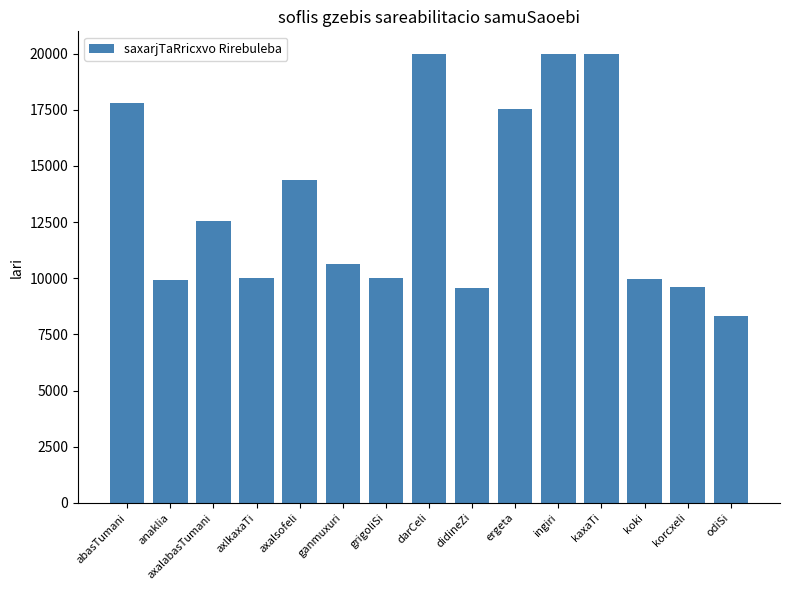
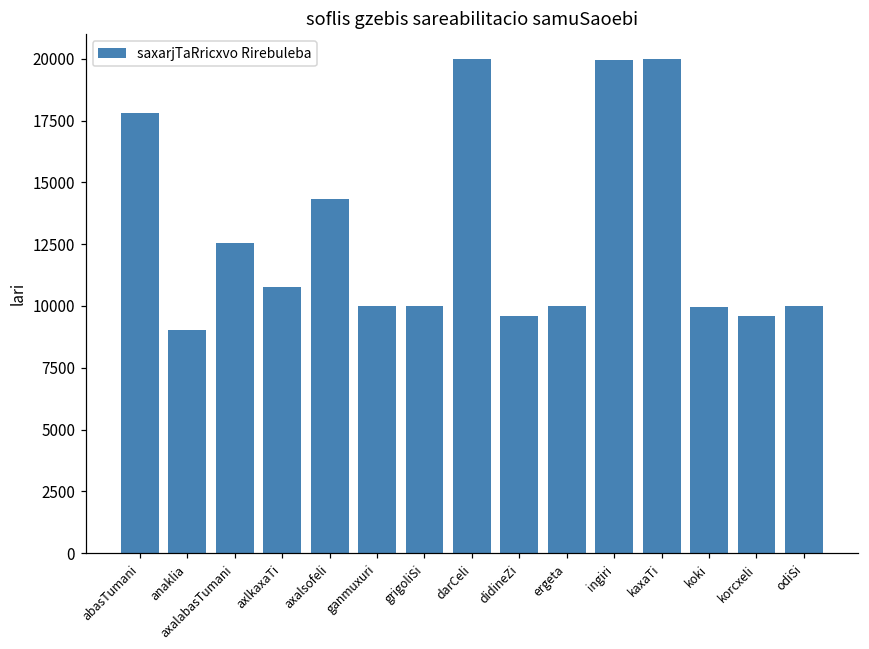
anaklia: 9900 -> 9000
axlkaxaTi: 10000 -> 10700
ganmuxuri: 10600 -> 10000
ergeta: 17500 -> 10000
odiSi: 8300 -> 10000
